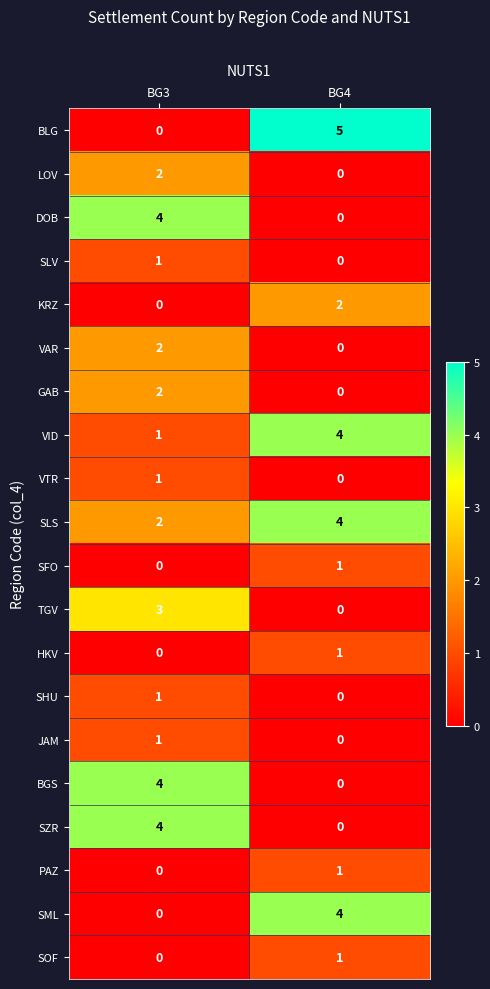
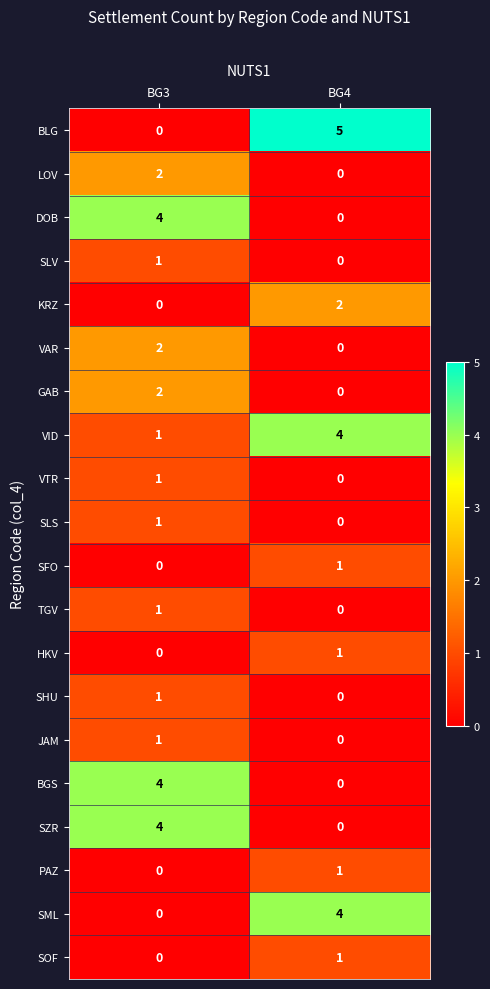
SLS, BG3: 2 -> 1
SLS, BG4: 4 -> 0
TGV, BG3: 3 -> 1
